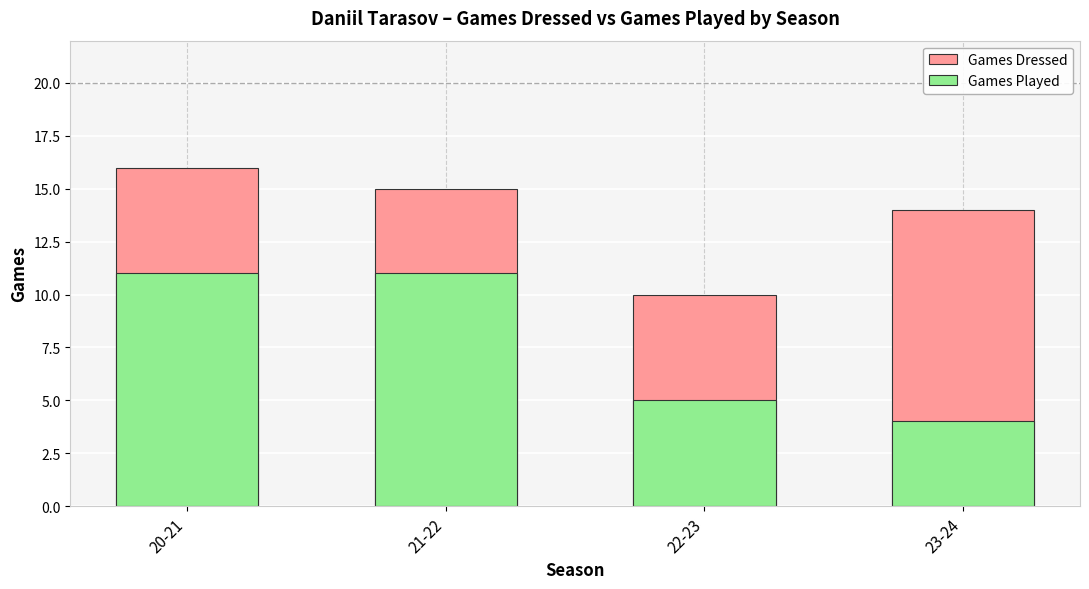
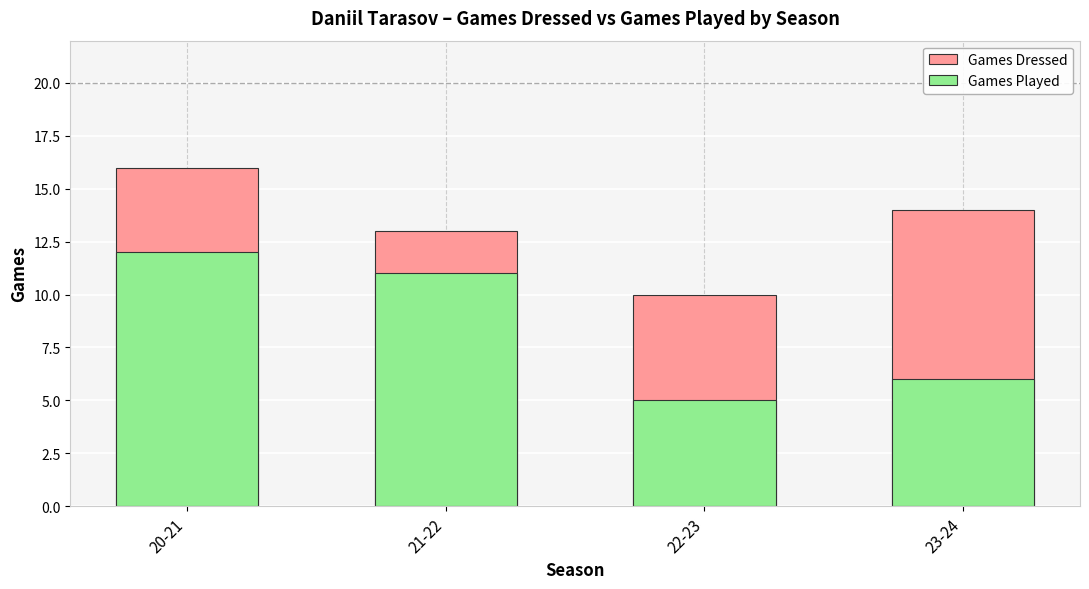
Games Played, 20-21: 11 -> 12
Games Dressed, 21-22: 15 -> 13
Games Played, 23-24: 4 -> 6
